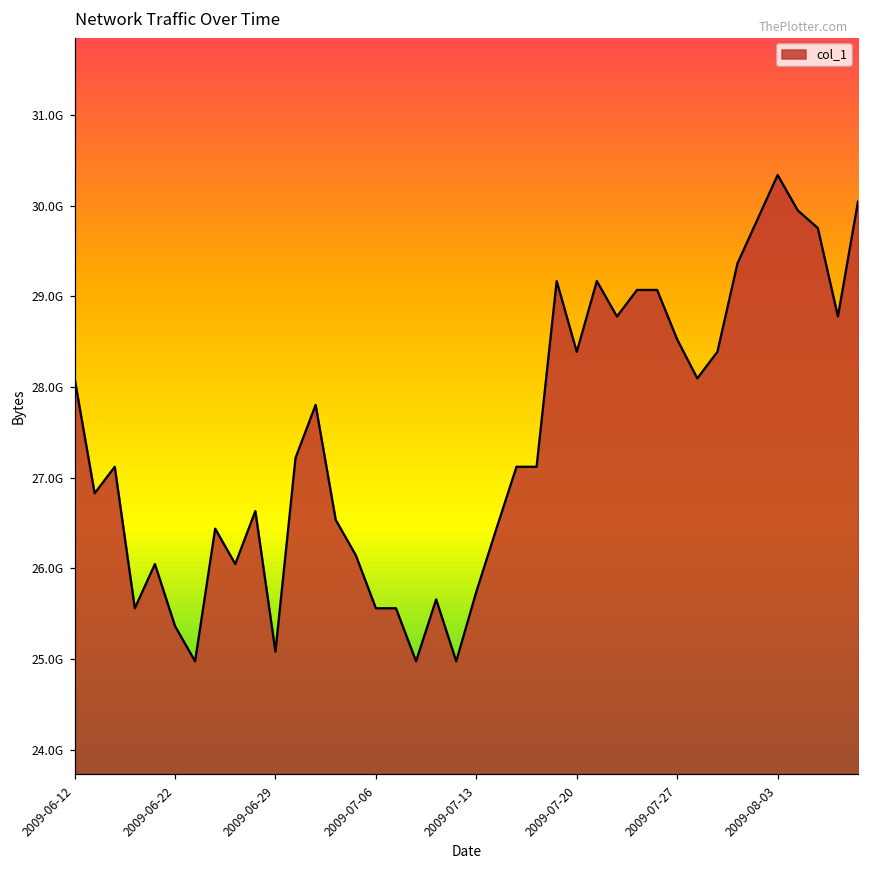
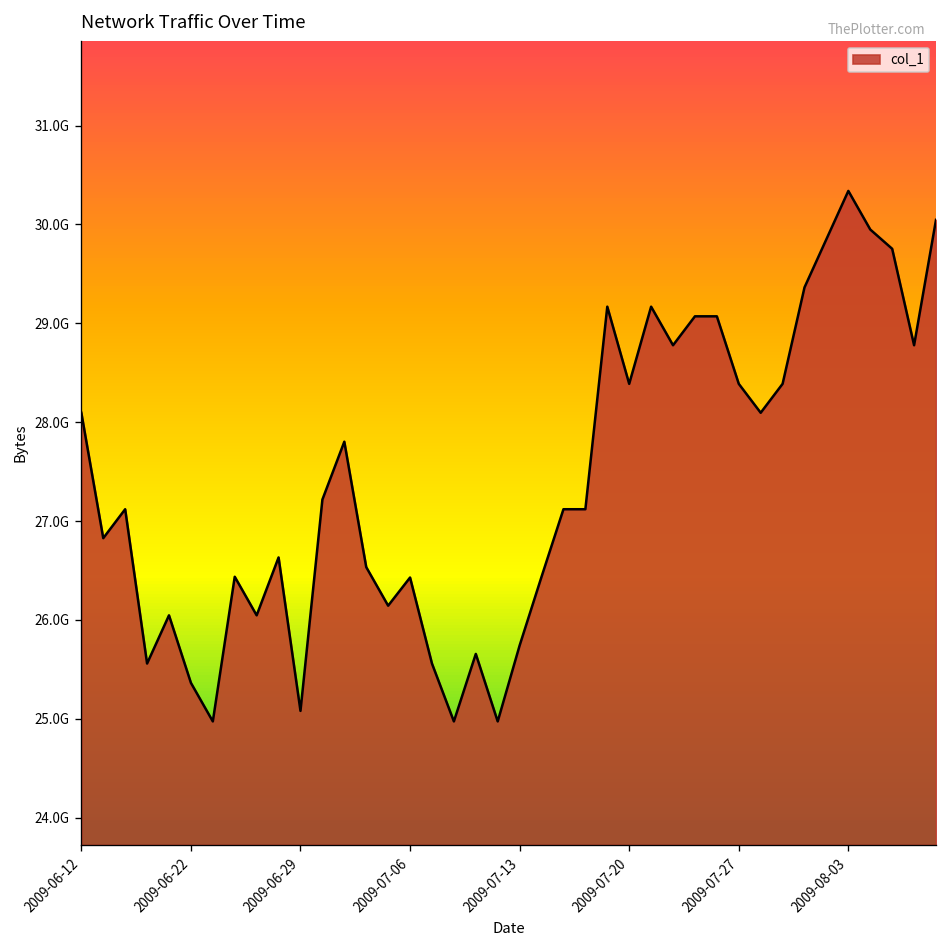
2009-07-06: 25600000000 -> 26400000000
2009-07-27: 28500000000 -> 28400000000
